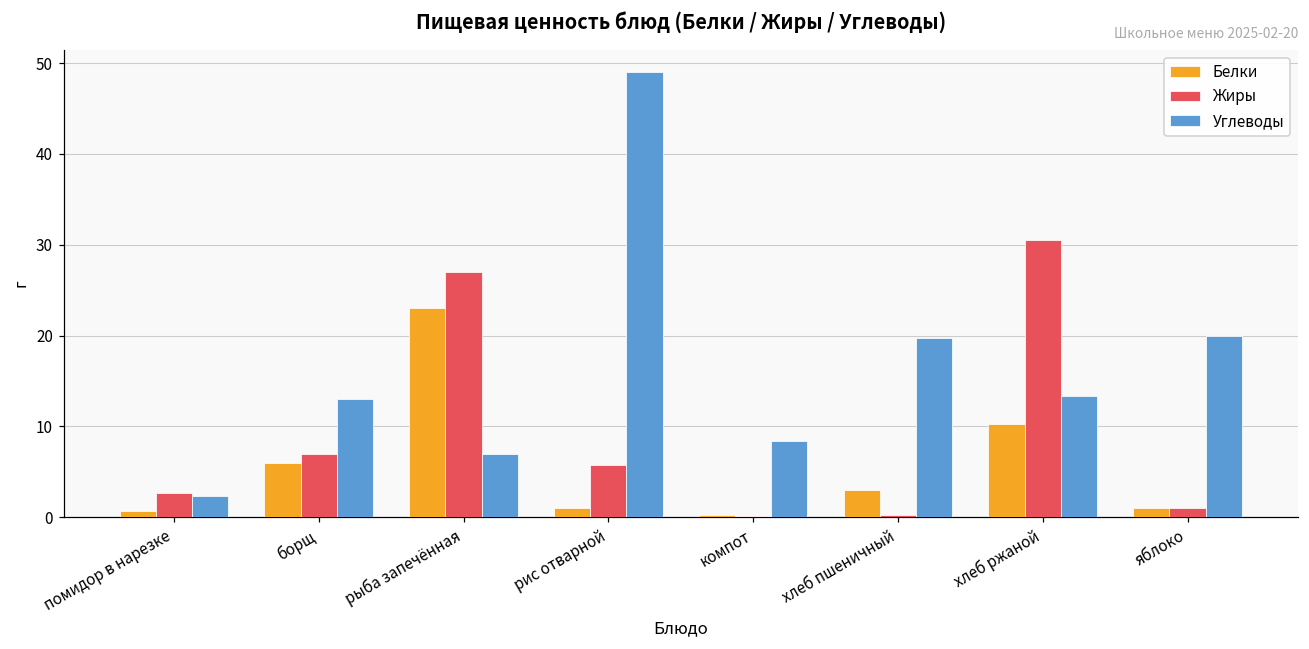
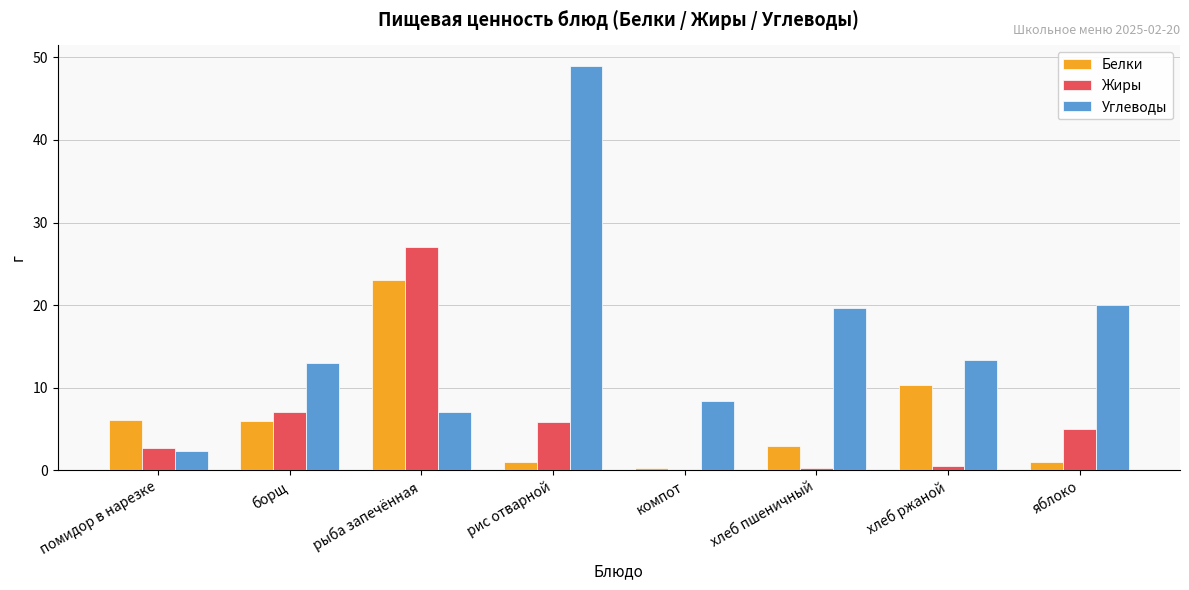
Белки, помидор в нарезке: 1 -> 6
Жиры, хлеб ржаной: 31 -> 1
Жиры, яблоко: 1 -> 5
